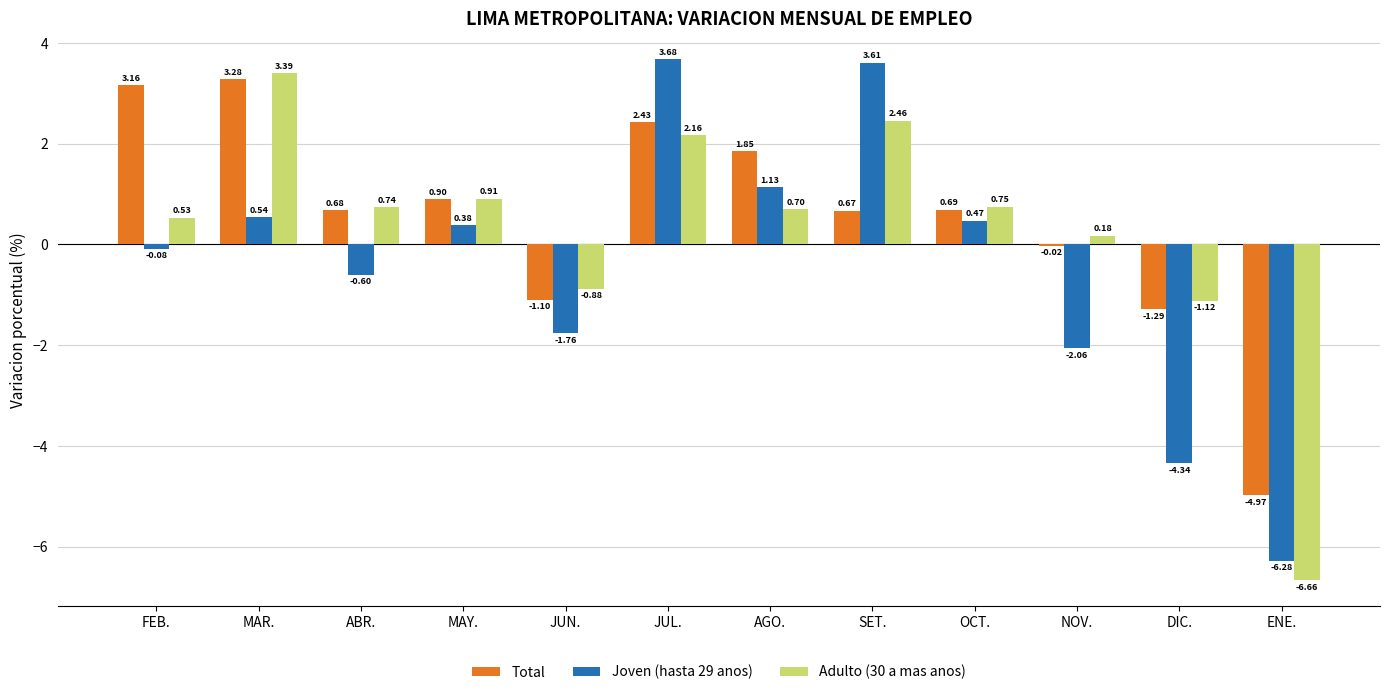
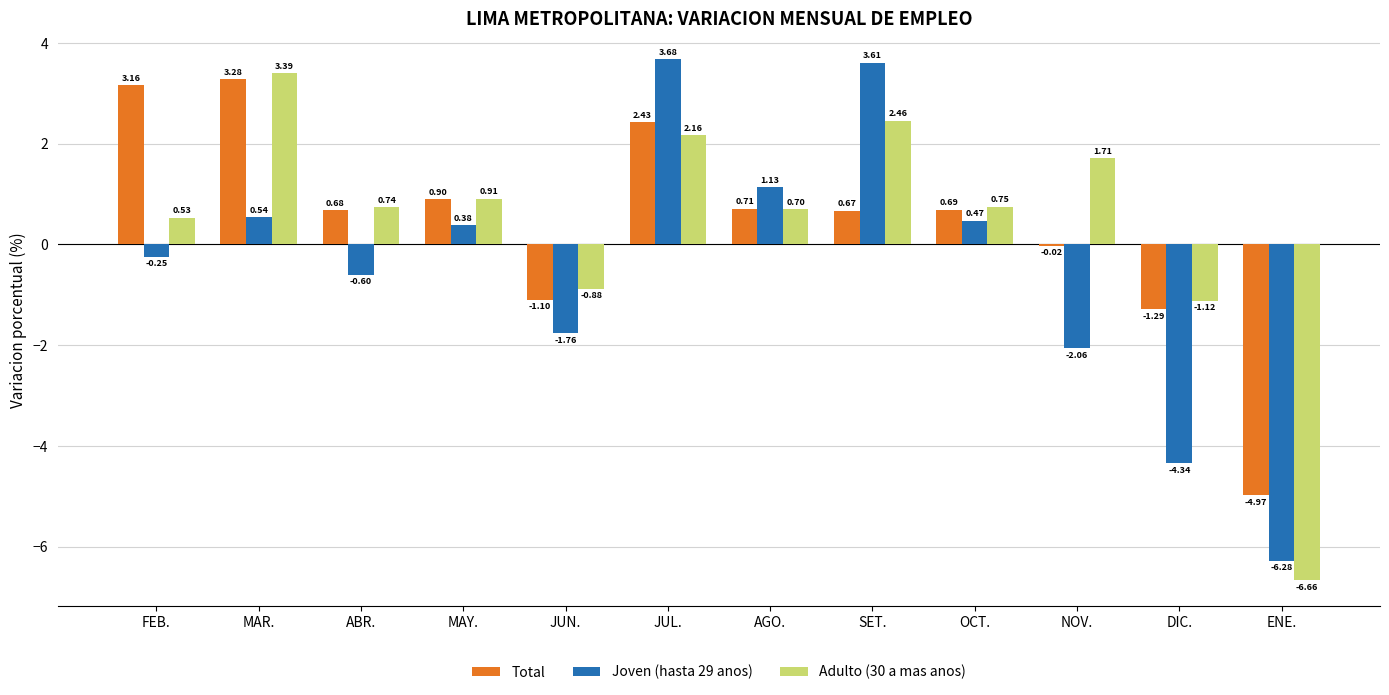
Joven (hasta 29 anos), FEB.: -0.08 -> -0.25
Total, AGO.: 1.85 -> 0.71
Adulto (30 a mas anos), NOV.: 0.18 -> 1.71
